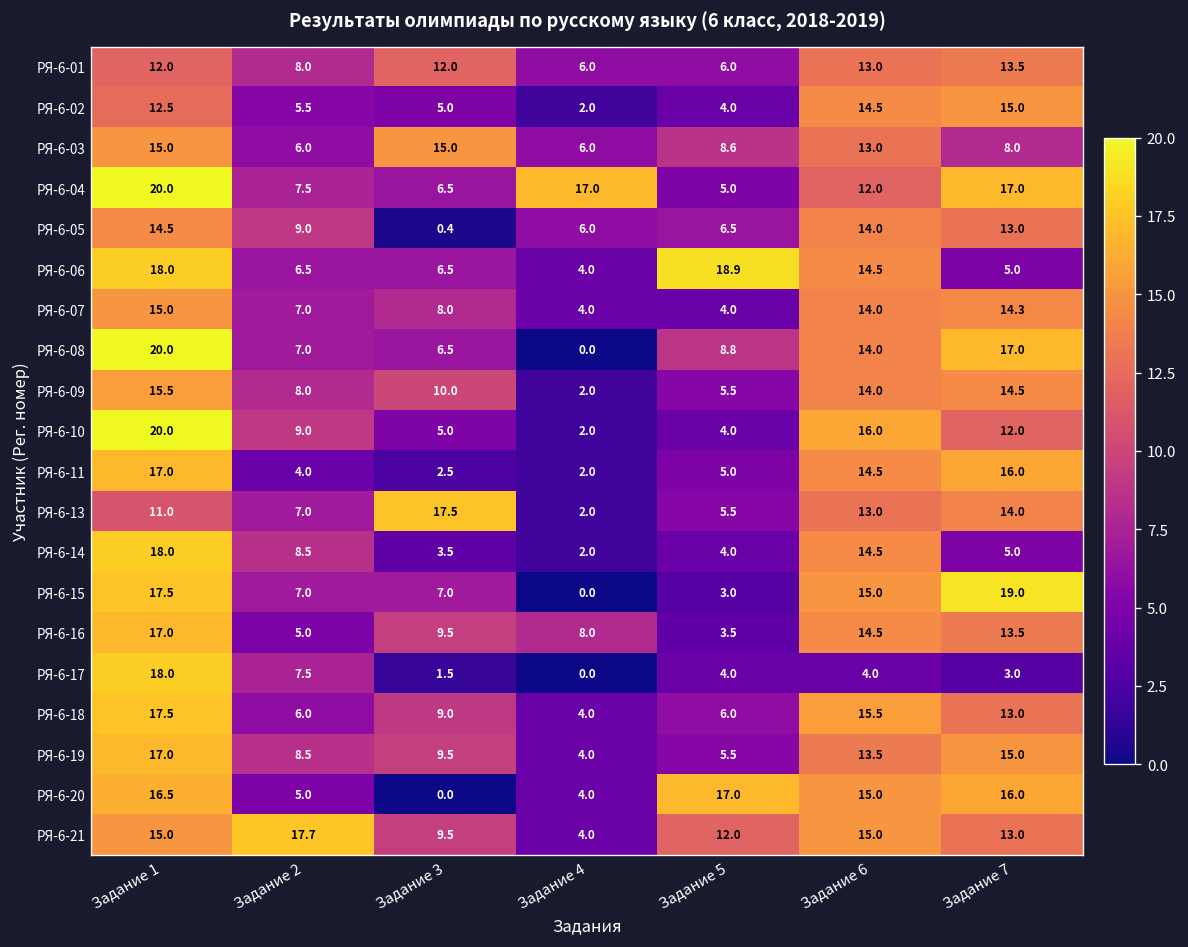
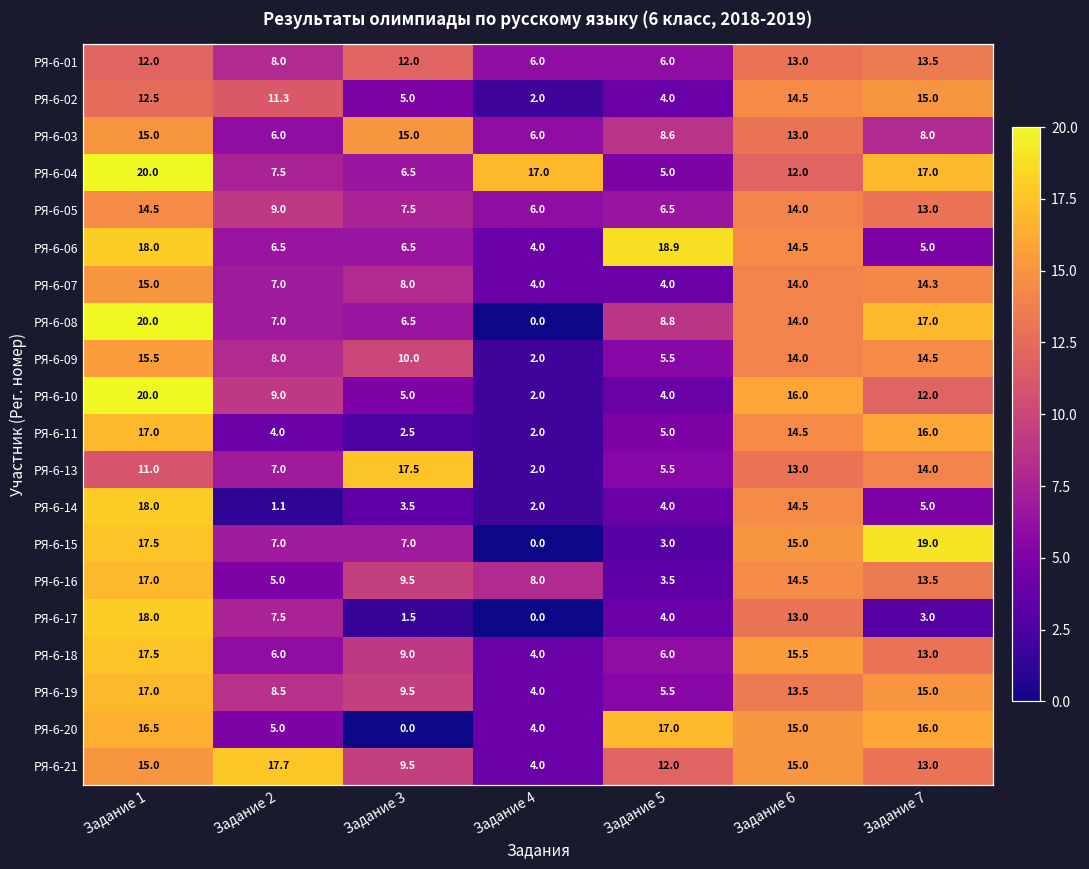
РЯ-6-02, Задание 2: 5.5 -> 11.3
РЯ-6-05, Задание 3: 0.4 -> 7.5
РЯ-6-14, Задание 2: 8.5 -> 1.1
РЯ-6-17, Задание 6: 4.0 -> 13.0
